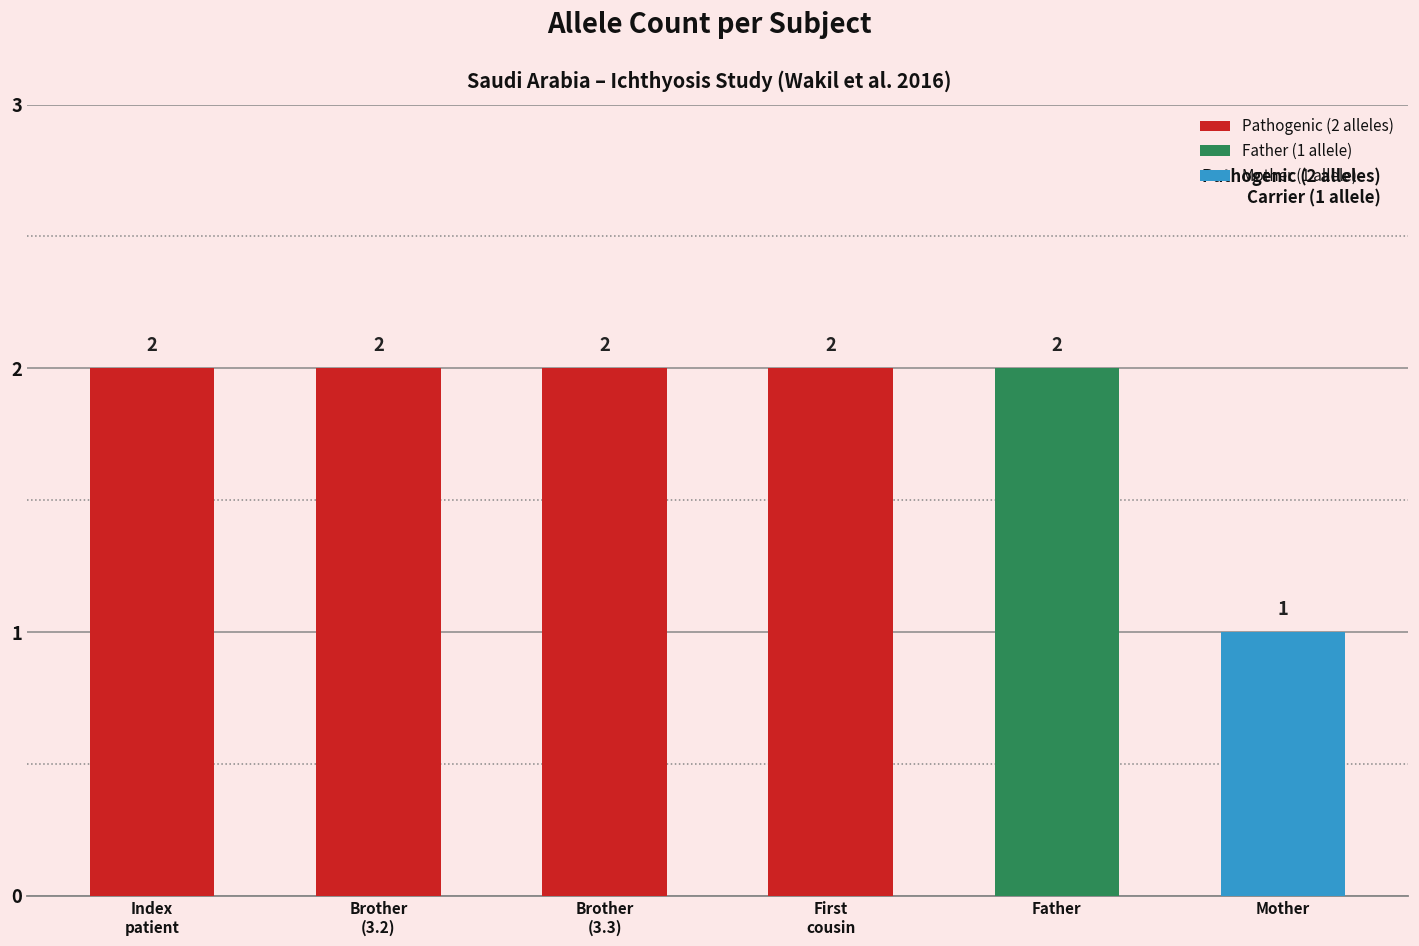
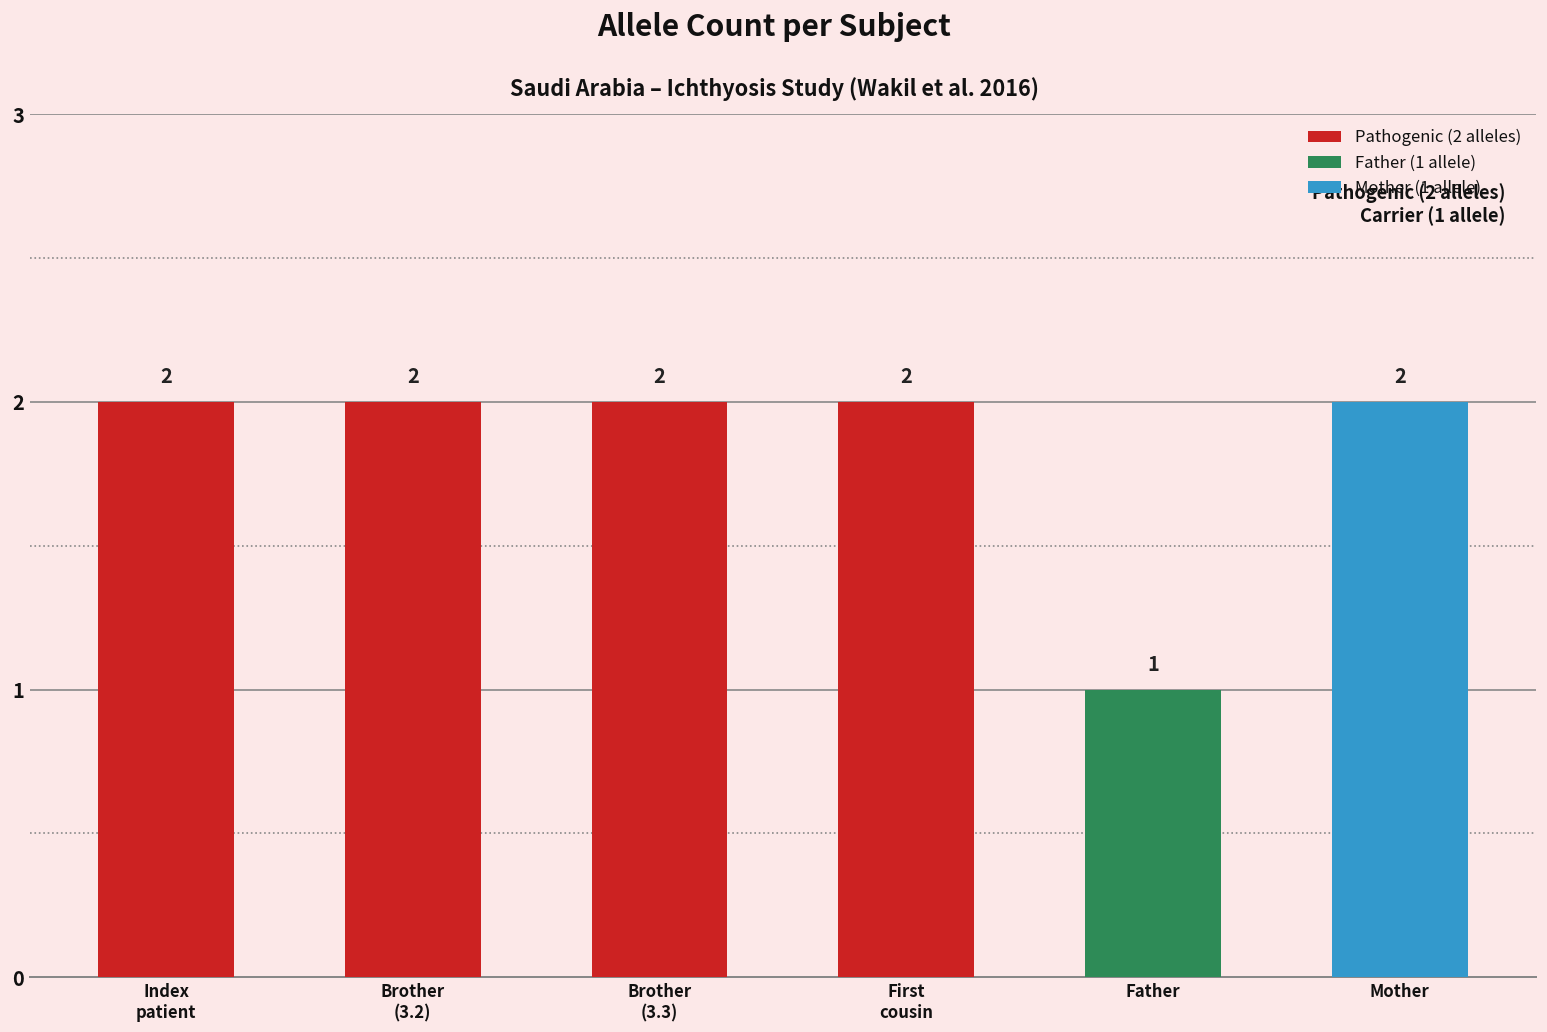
Father: 2 -> 1
Mother: 1 -> 2
